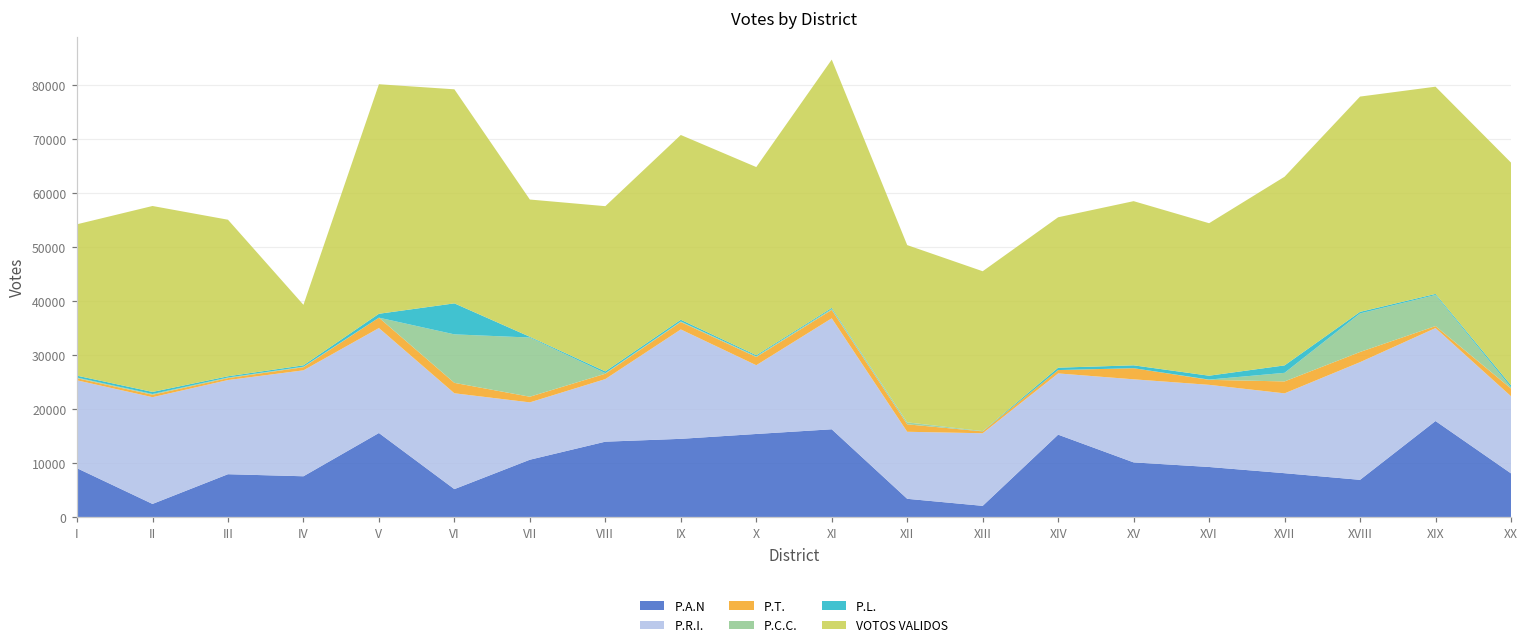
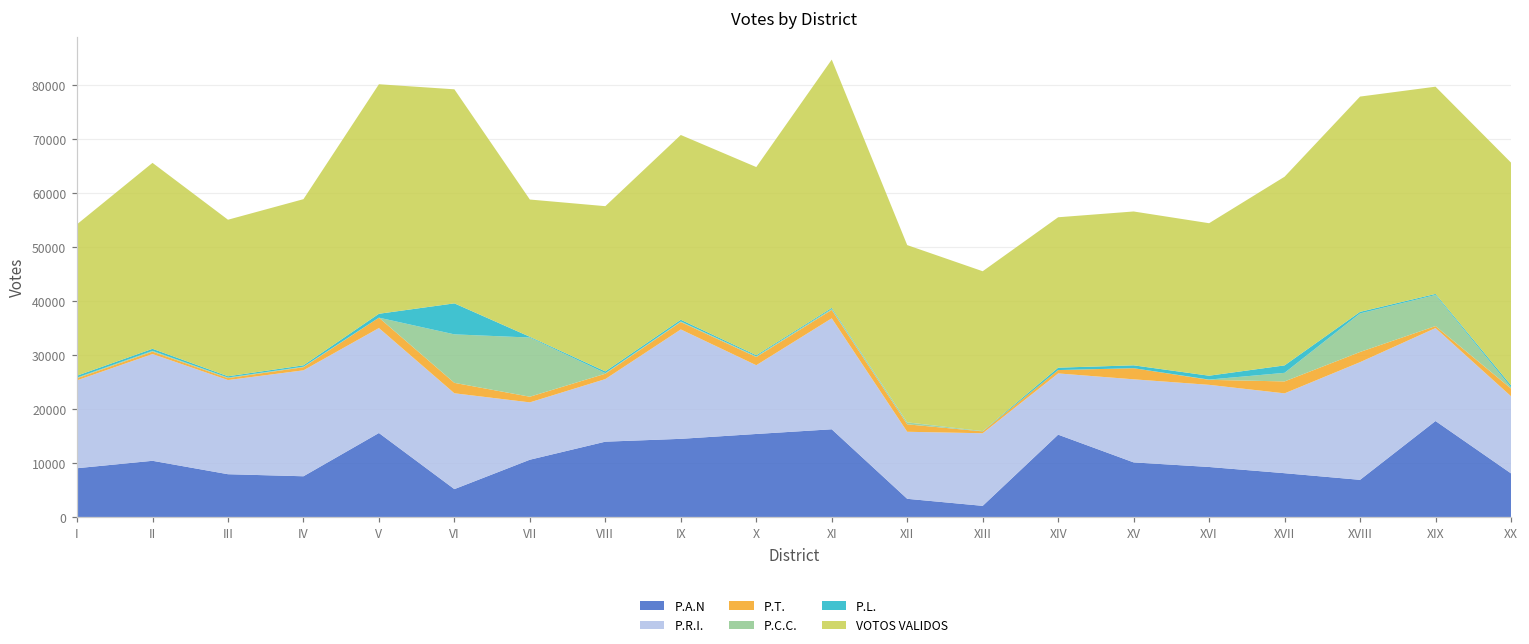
P.A.N, II: 2000 -> 10000
VOTOS VALIDOS, IV: 11000 -> 31000
VOTOS VALIDOS, XV: 30000 -> 29000
